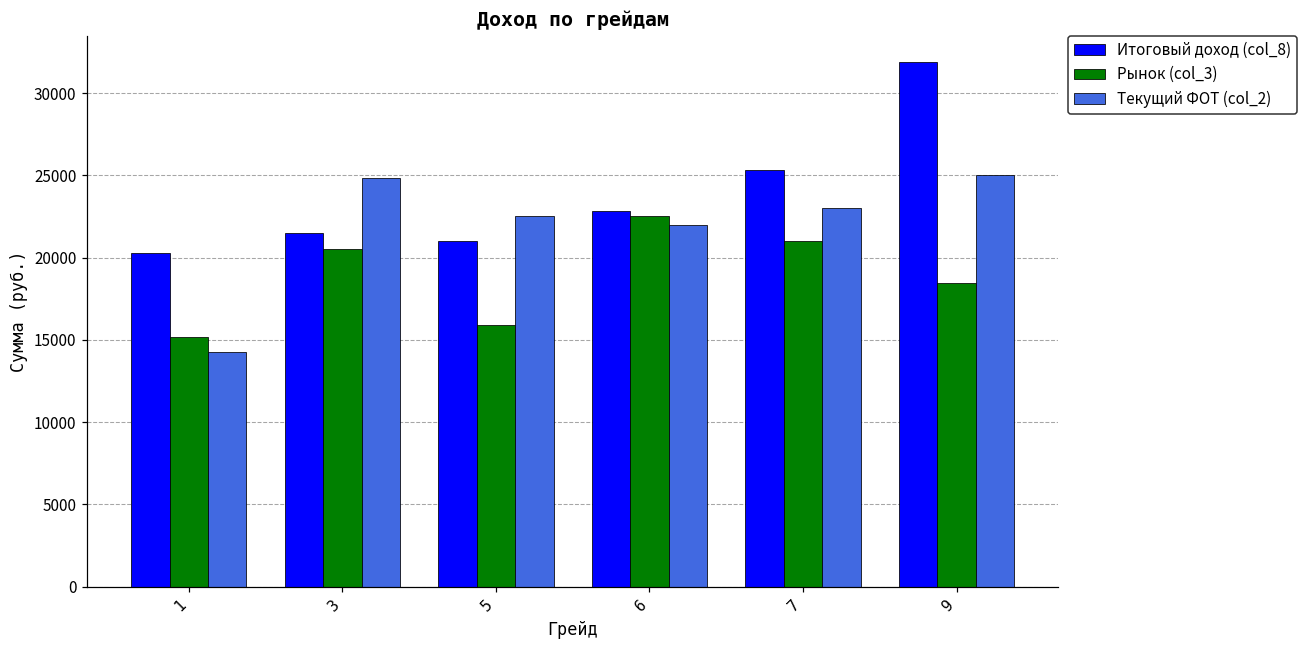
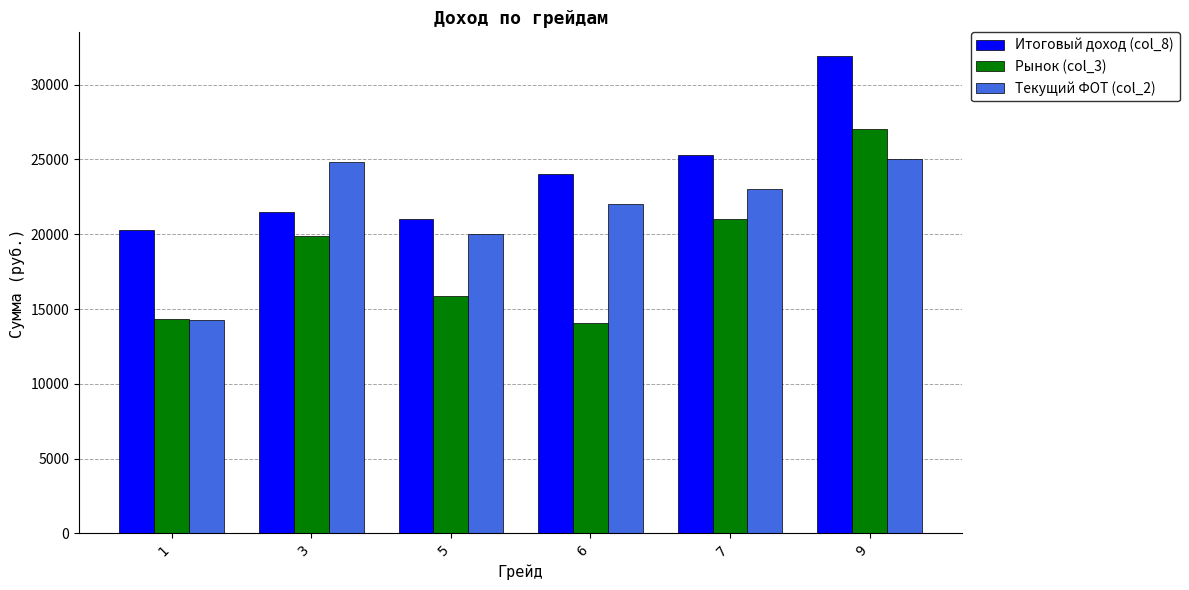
Рынок (col_3), 1: 15200 -> 14400
Рынок (col_3), 3: 20500 -> 19900
Текущий ФОТ (col_2), 5: 22500 -> 20000
Итоговый доход (col_8), 6: 22800 -> 24000
Рынок (col_3), 6: 22500 -> 14000
Рынок (col_3), 9: 18400 -> 27000
